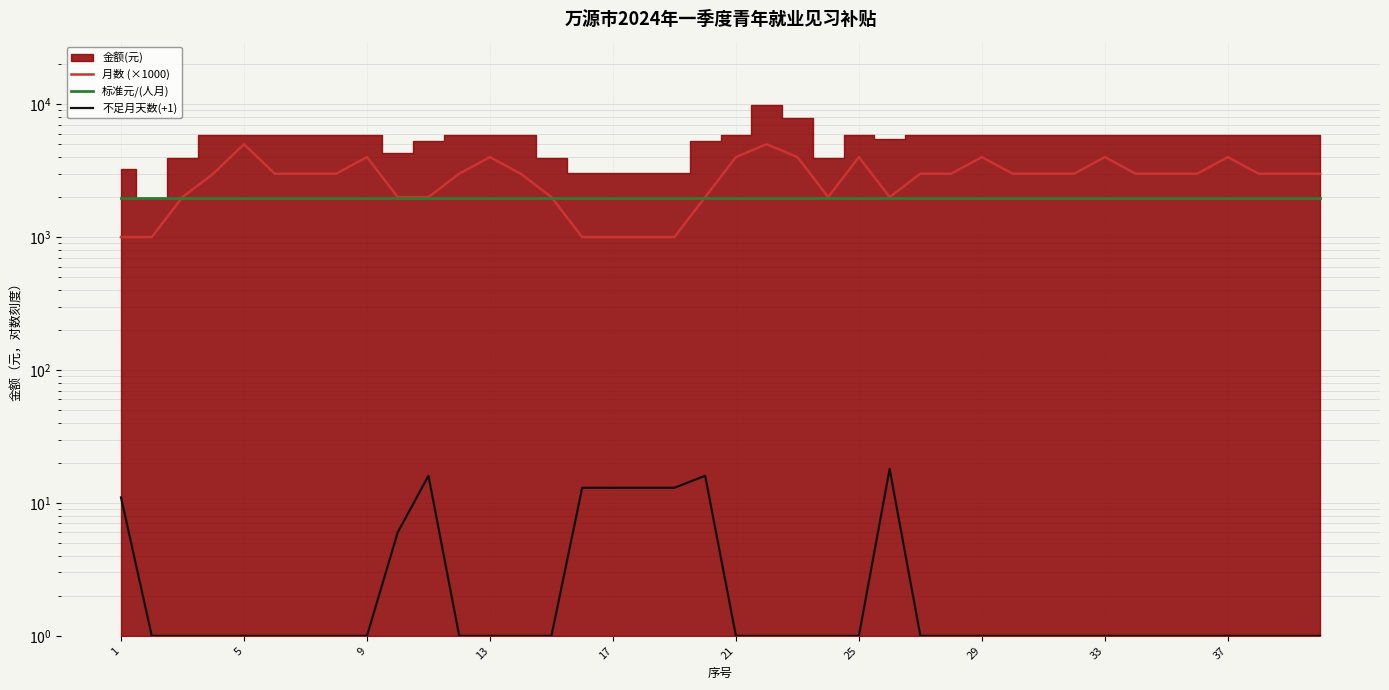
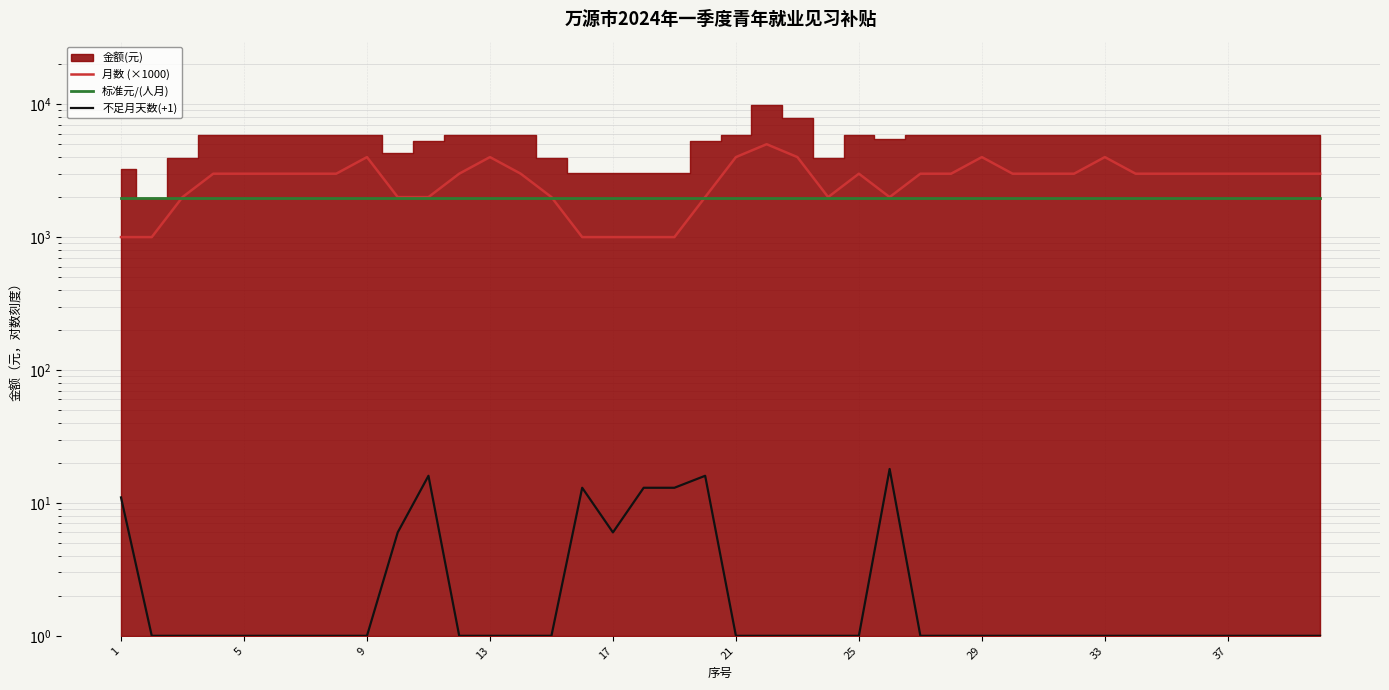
月数 (×1000), 5: 5000 -> 3000
不足月天数(+1), 17: 13 -> 6
月数 (×1000), 25: 4000 -> 3000
月数 (×1000), 37: 4000 -> 3000
